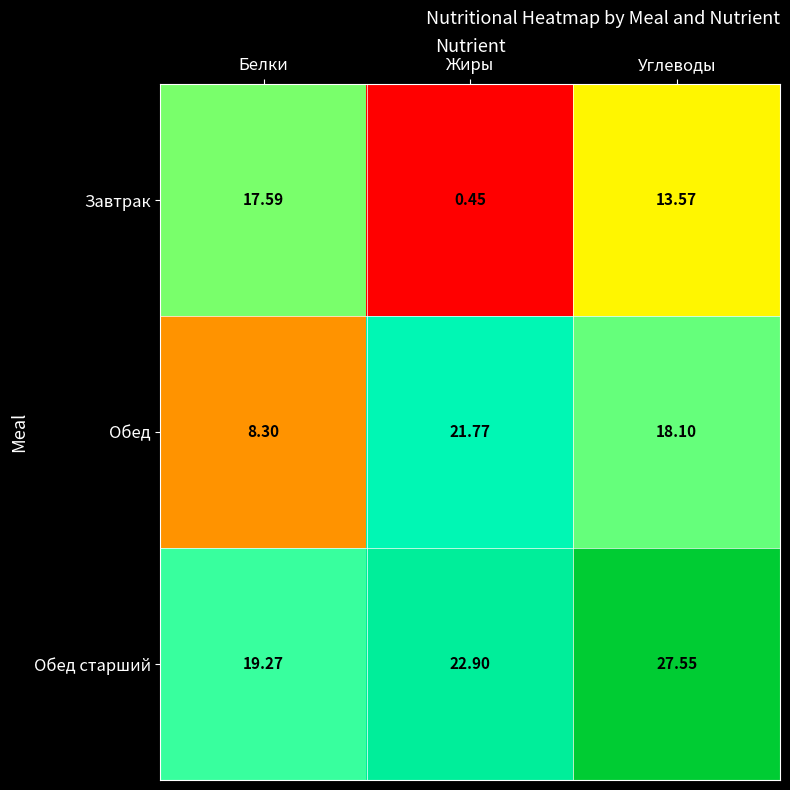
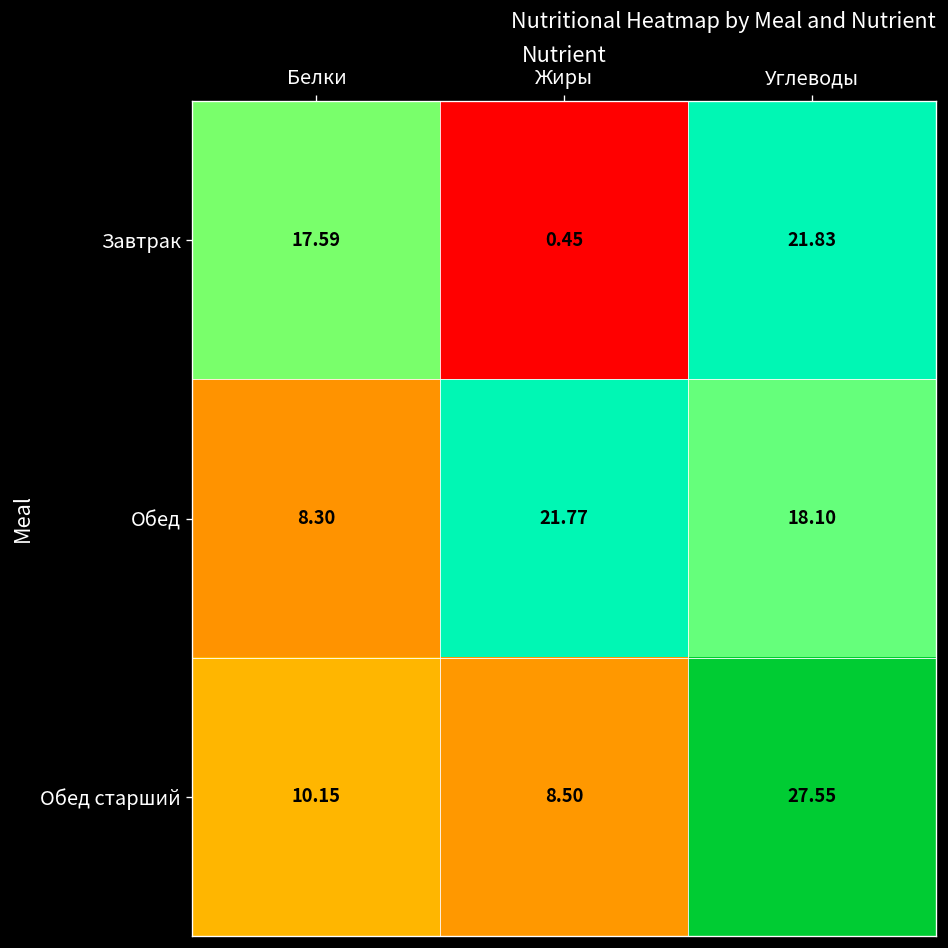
Завтрак, Углеводы: 13.57 -> 21.83
Обед старший, Белки: 19.27 -> 10.15
Обед старший, Жиры: 22.90 -> 8.50
